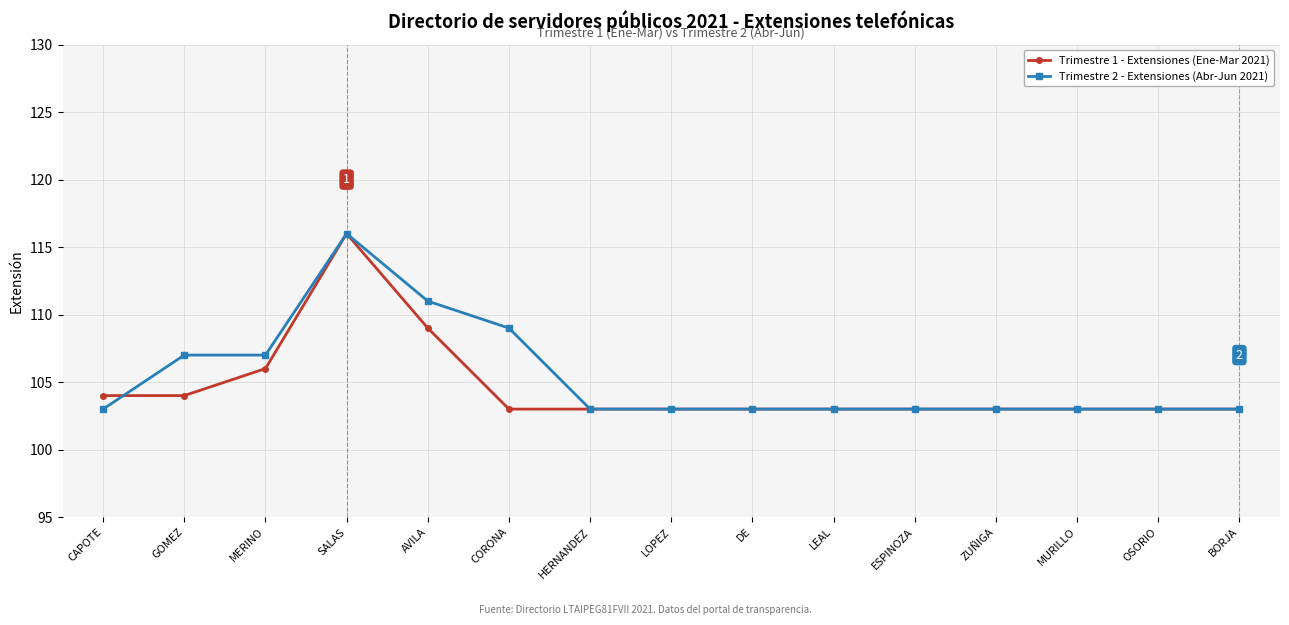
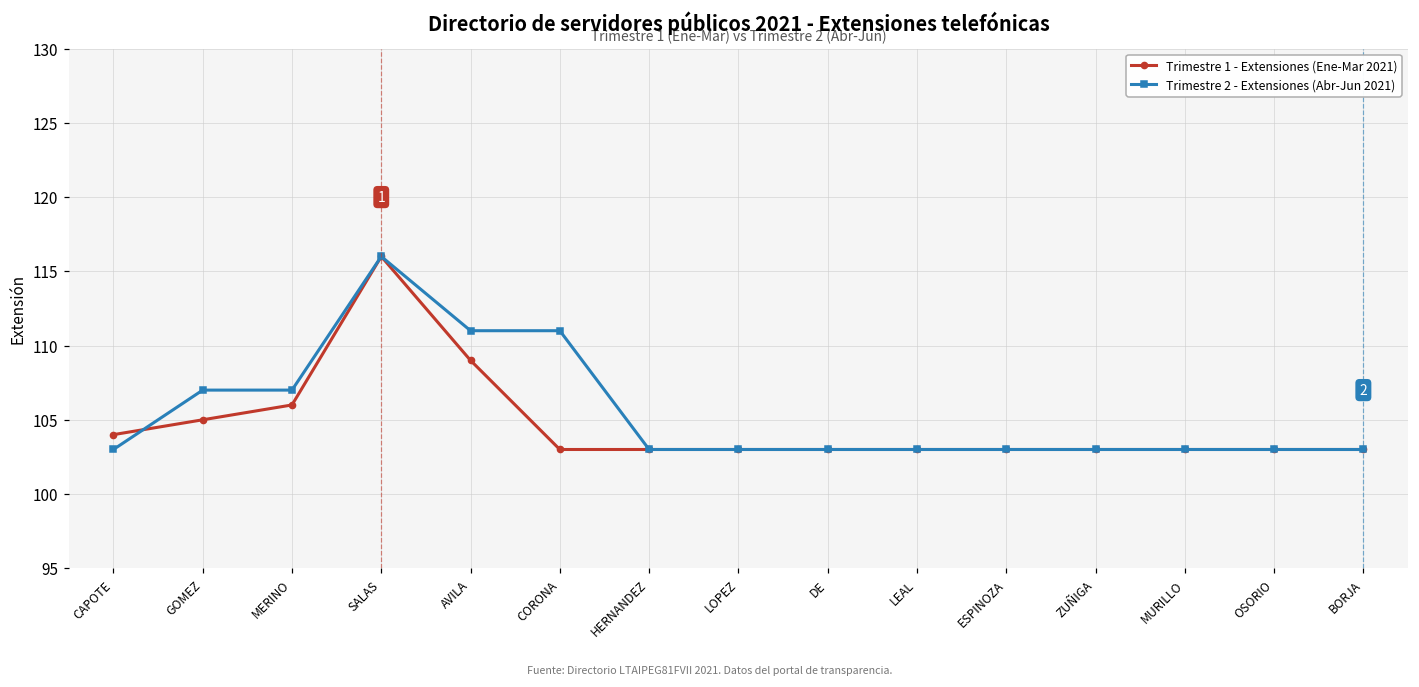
Trimestre 1 - Extensiones (Ene-Mar 2021), GOMEZ: 104 -> 105
Trimestre 2 - Extensiones (Abr-Jun 2021), CORONA: 109 -> 111
